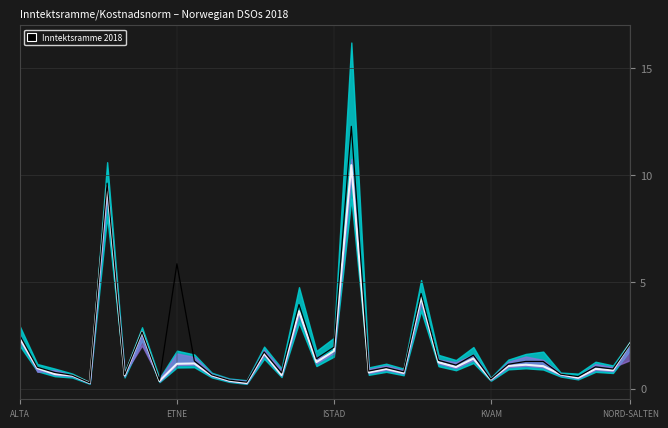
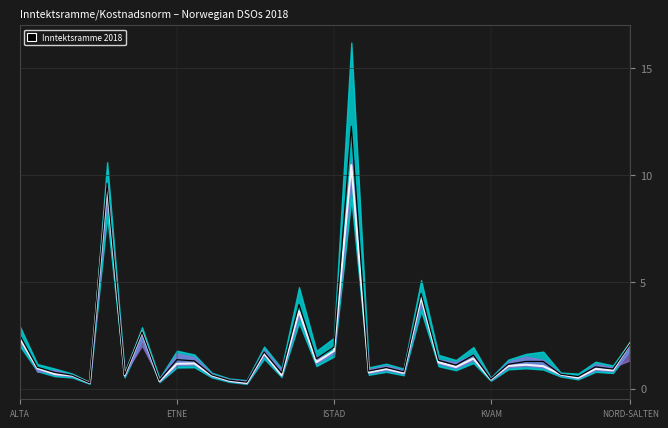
Inntektsramme 2018, ETNE: 5.8 -> 1.4
